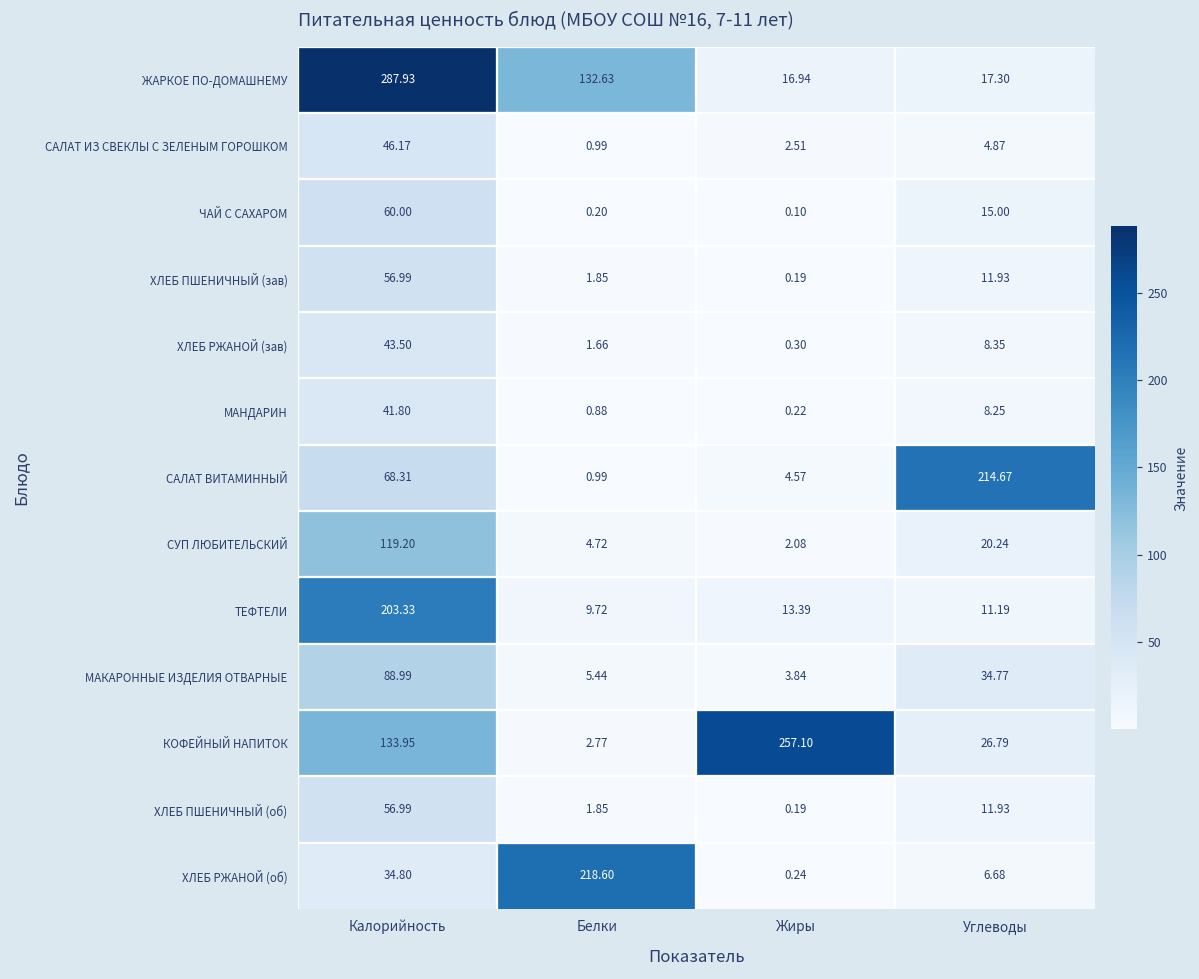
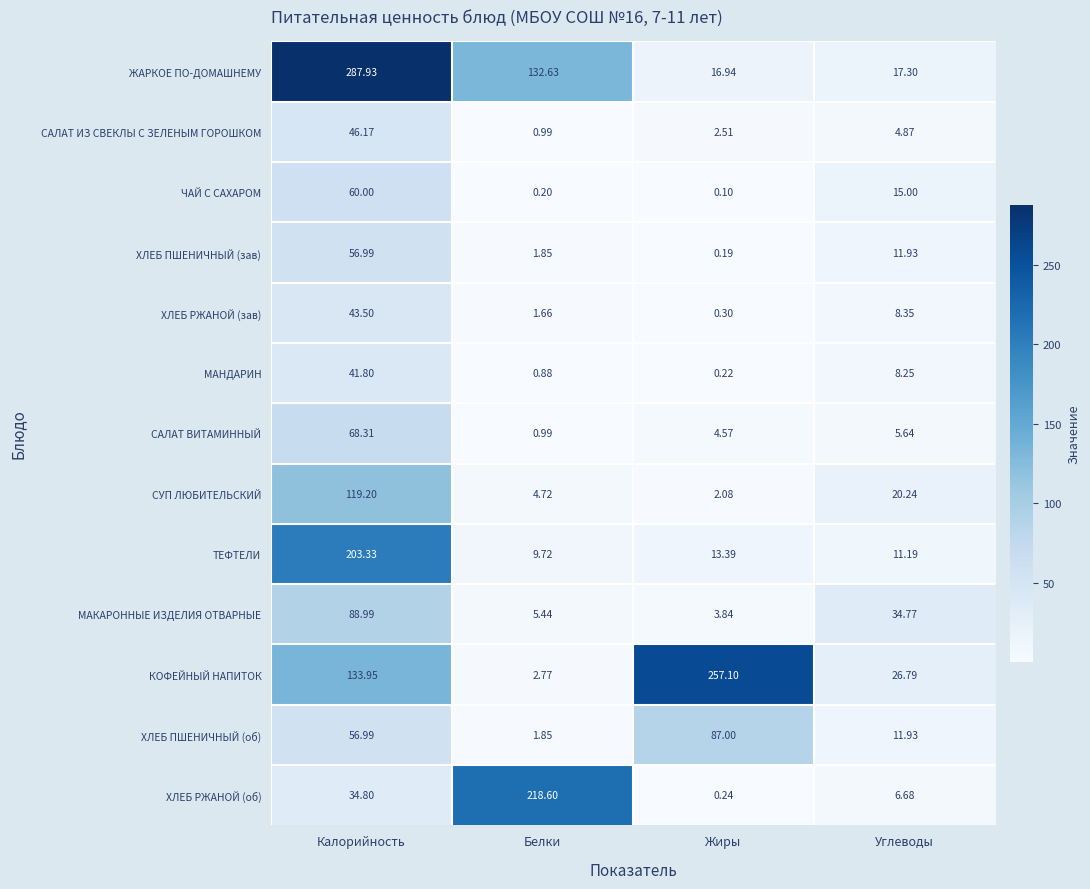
САЛАТ ВИТАМИННЫЙ, Углеводы: 214.67 -> 5.64
ХЛЕБ ПШЕНИЧНЫЙ (об), Жиры: 0.19 -> 87.00
